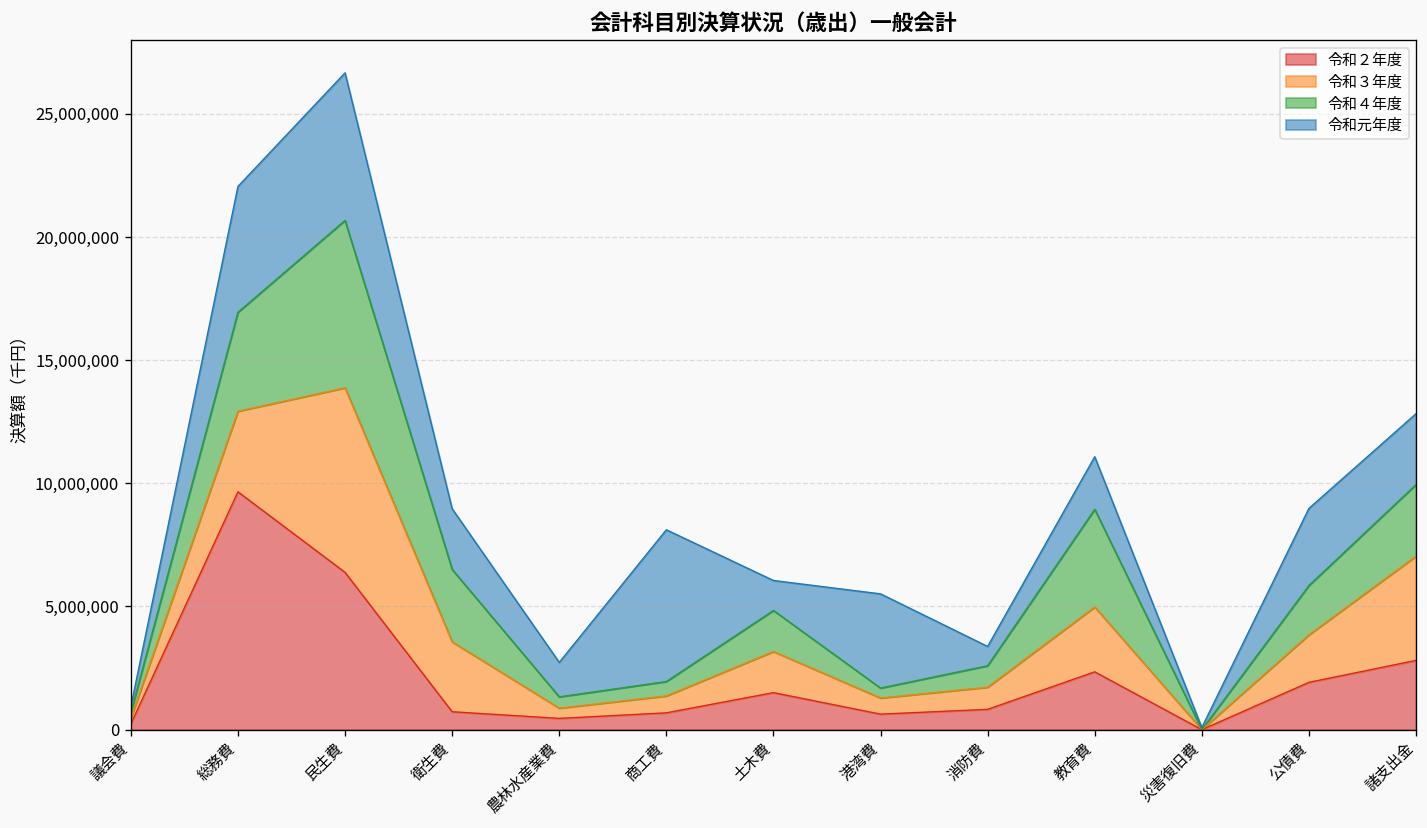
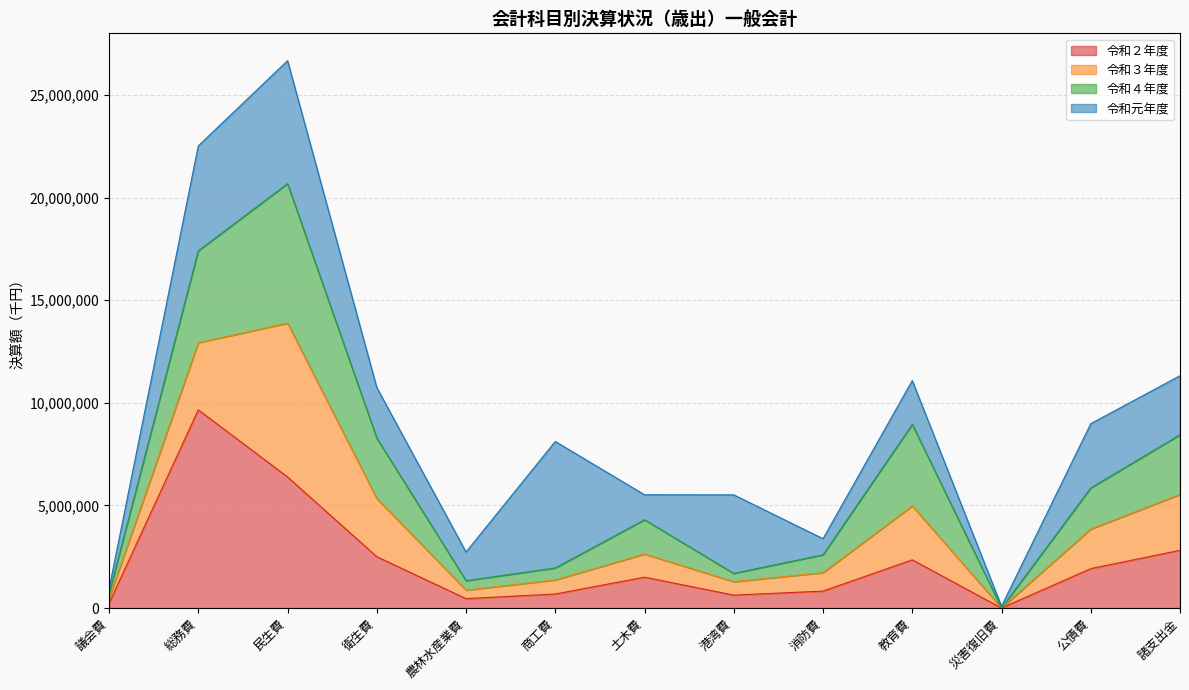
令和４年度, 総務費: 4,000,000 -> 4,500,000
令和２年度, 衛生費: 700,000 -> 2,500,000
令和３年度, 土木費: 1,700,000 -> 1,100,000
令和３年度, 諸支出金: 4,200,000 -> 2,700,000
